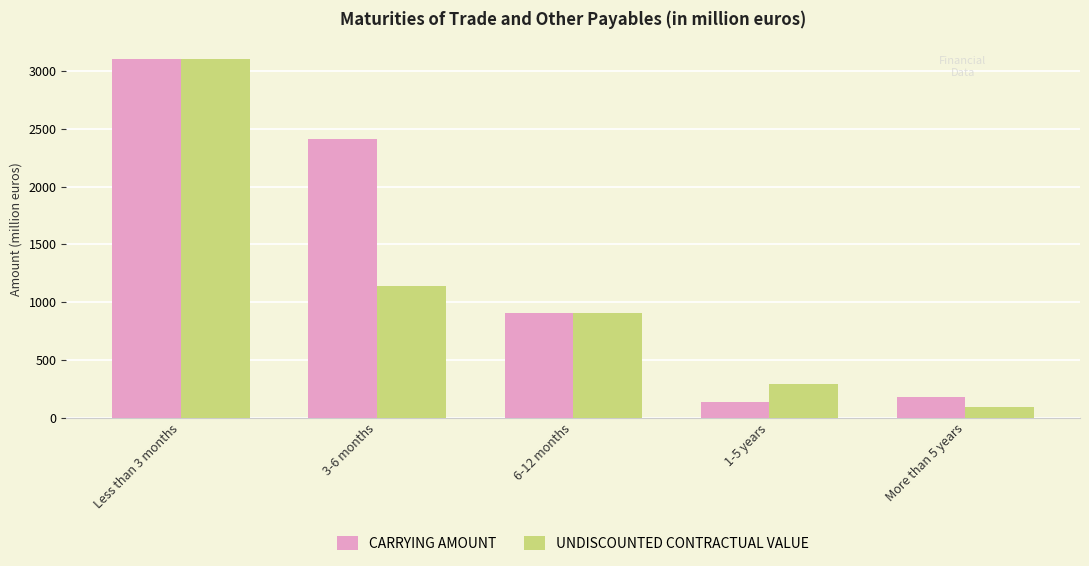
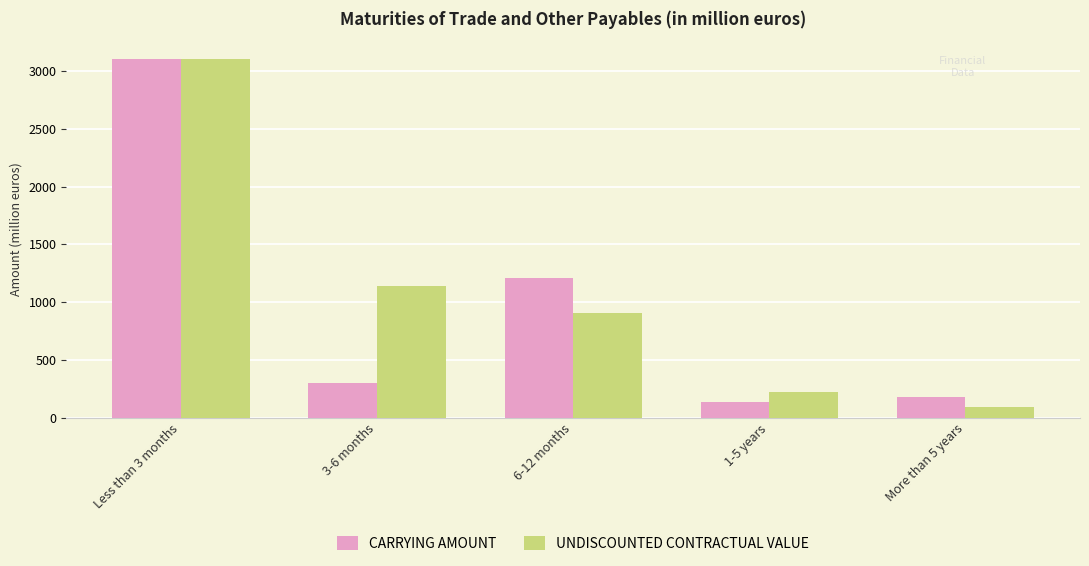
CARRYING AMOUNT, 3-6 months: 2410 -> 300
CARRYING AMOUNT, 6-12 months: 910 -> 1210
UNDISCOUNTED CONTRACTUAL VALUE, 1-5 years: 290 -> 220
